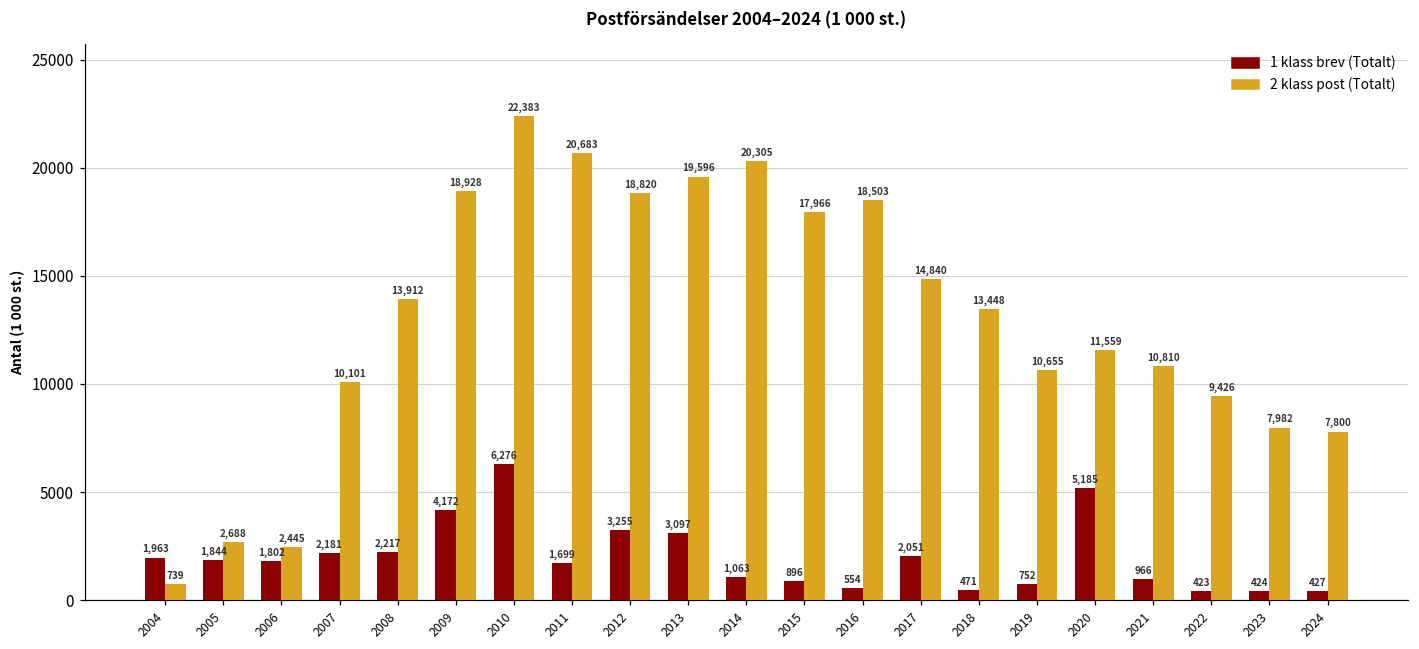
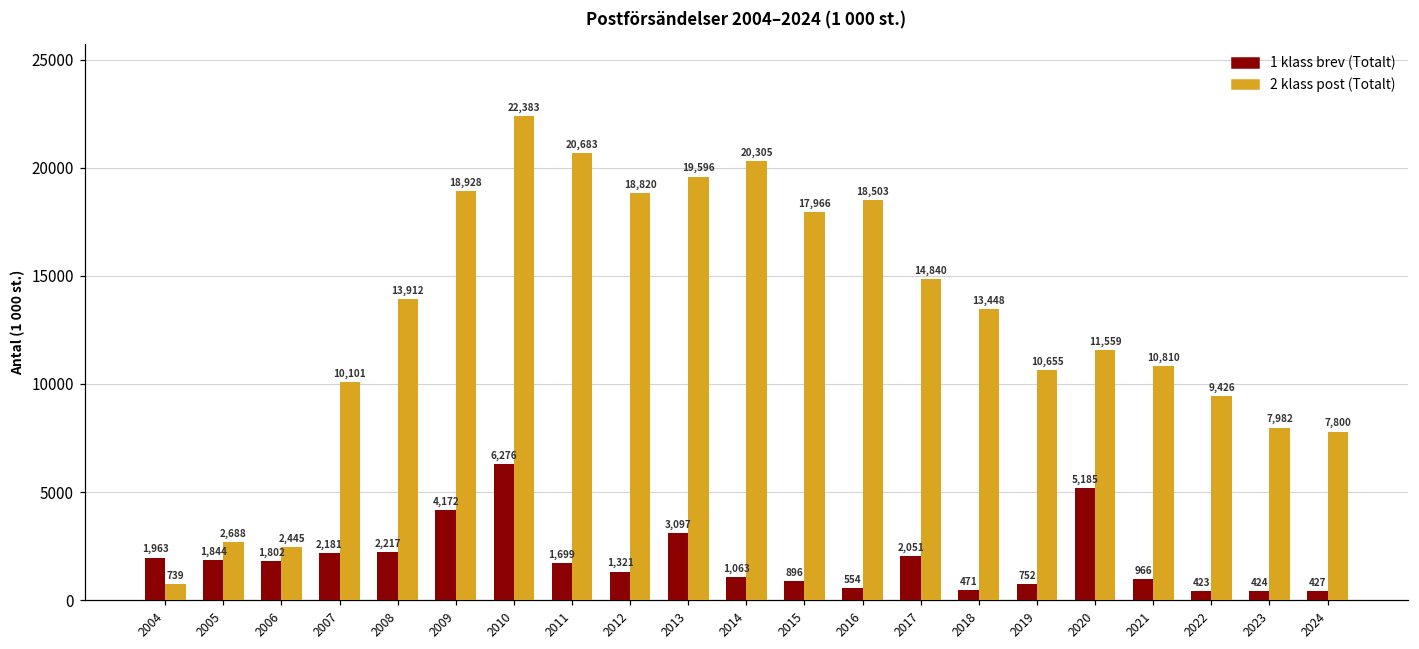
1 klass brev (Totalt), 2012: 3,255 -> 1,321
